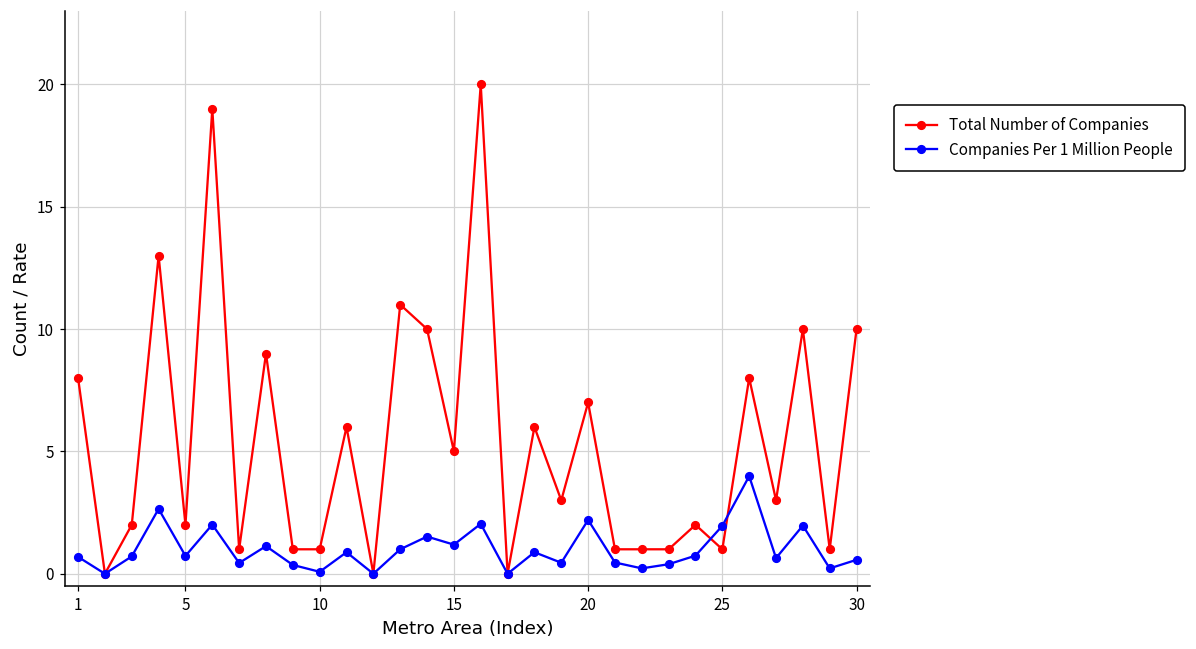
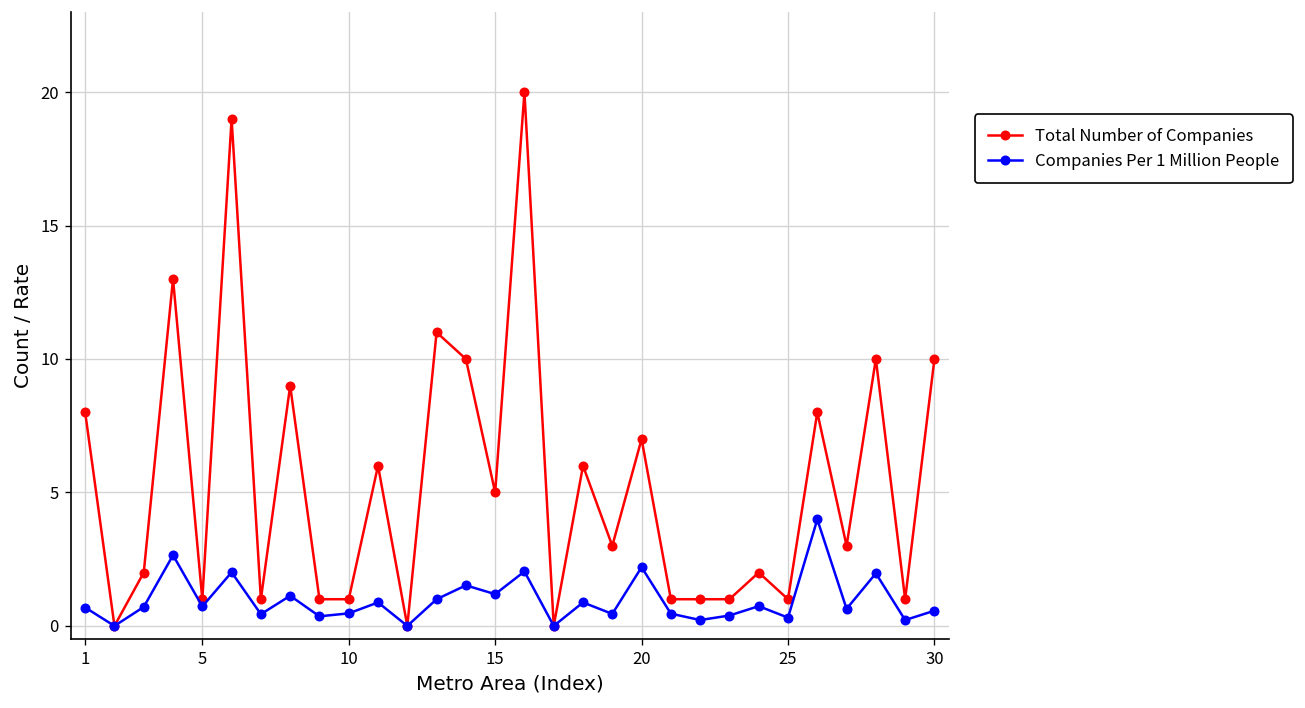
Total Number of Companies, 5: 2 -> 1
Companies Per 1 Million People, 10: 0.1 -> 0.5
Companies Per 1 Million People, 25: 2.0 -> 0.3
